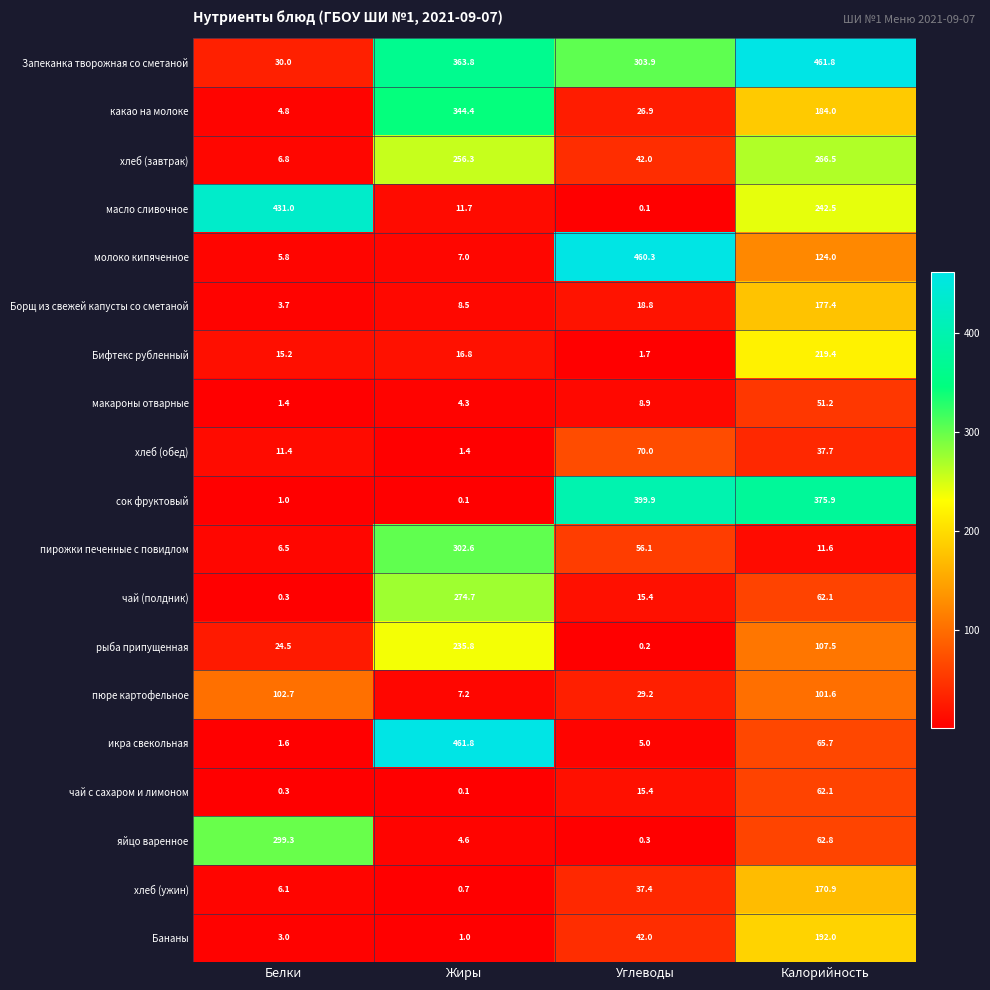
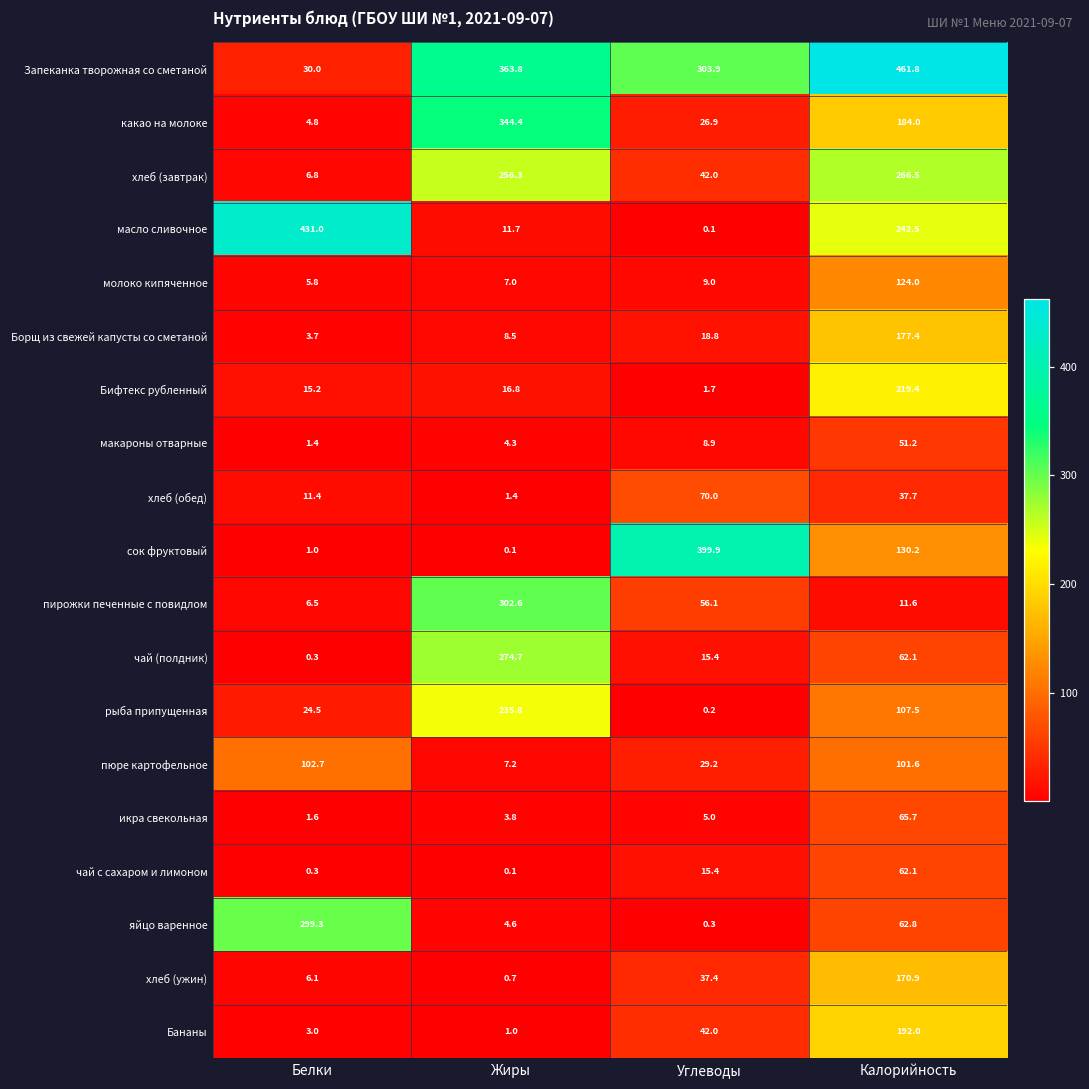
молоко кипяченное, Углеводы: 460.3 -> 9.0
сок фруктовый, Калорийность: 375.9 -> 130.2
икра свекольная, Жиры: 461.8 -> 3.8
